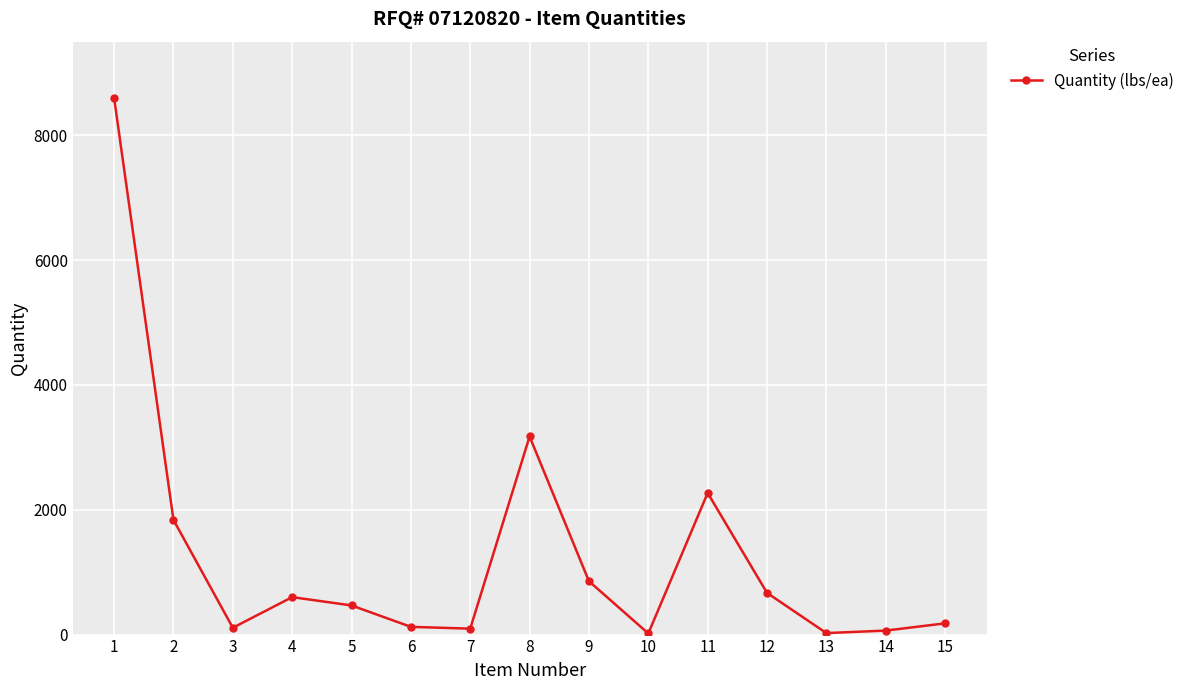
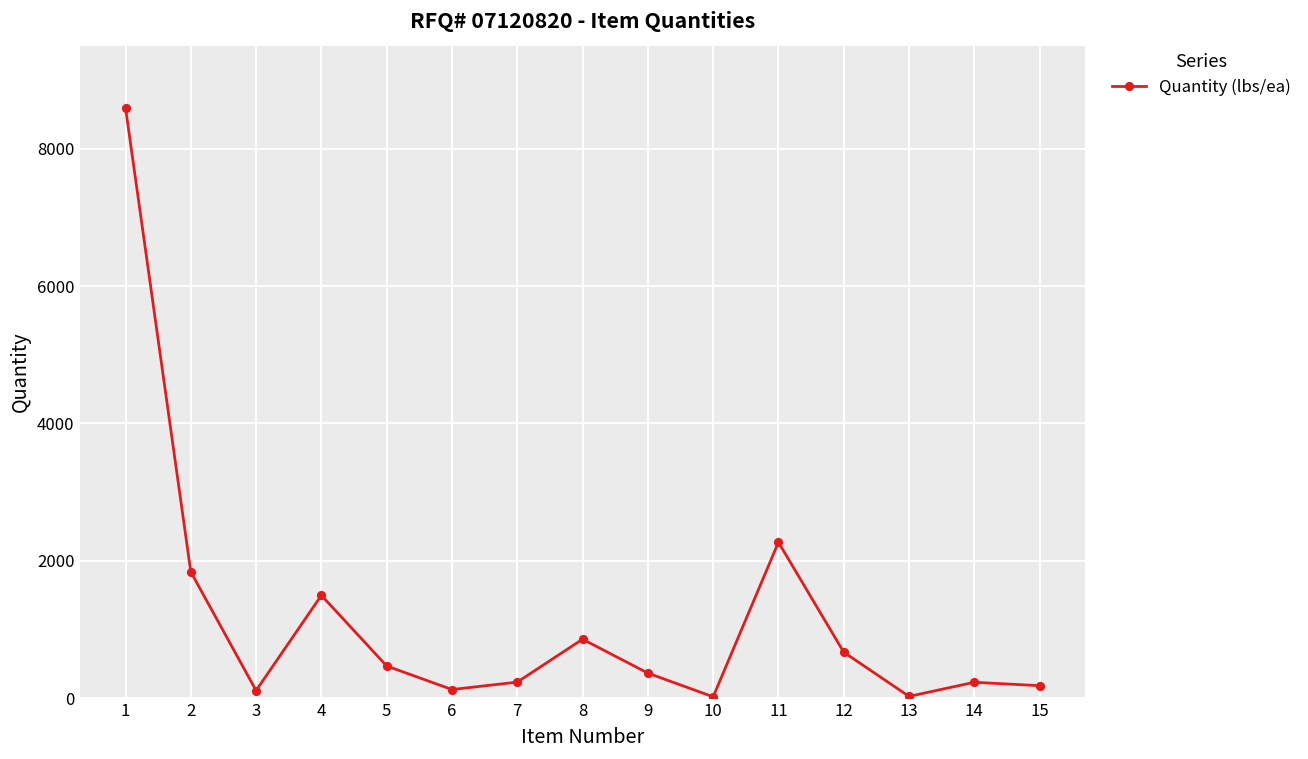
4: 600 -> 1500
7: 100 -> 200
8: 3200 -> 900
9: 900 -> 400
14: 100 -> 200
